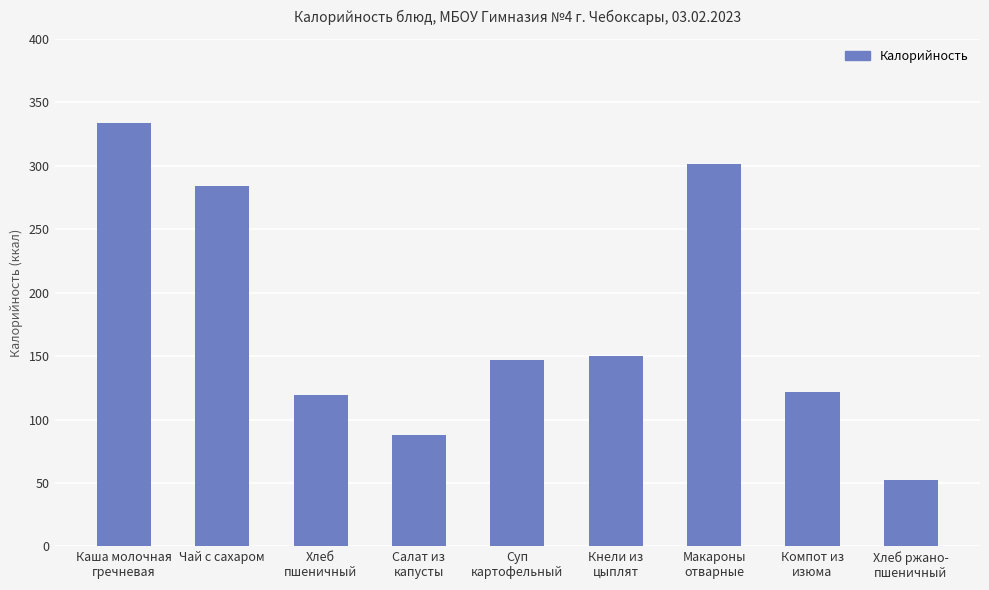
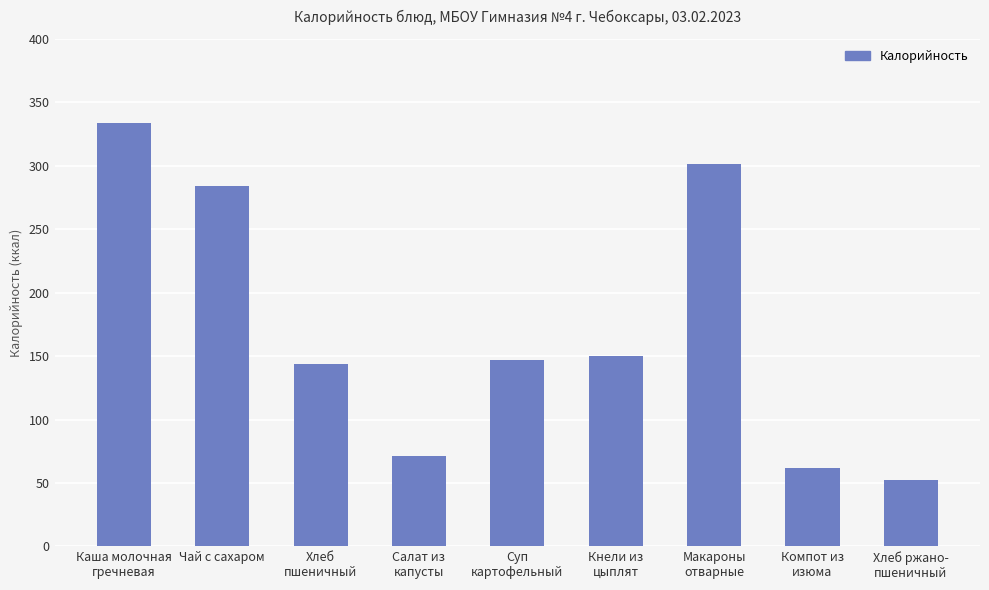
Хлеб пшеничный: 119 -> 144
Салат из капусты: 88 -> 71
Компот из изюма: 122 -> 62
